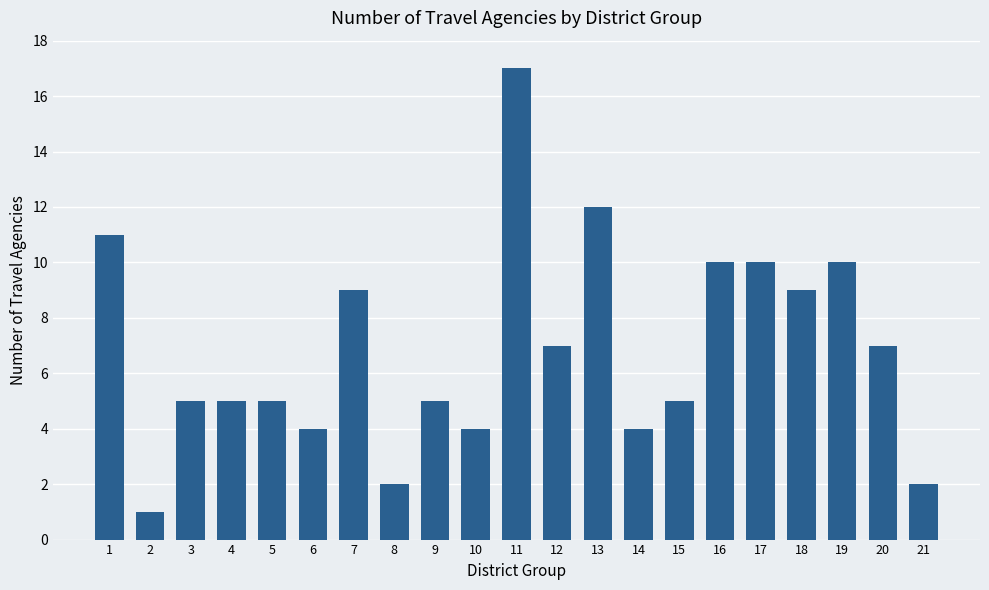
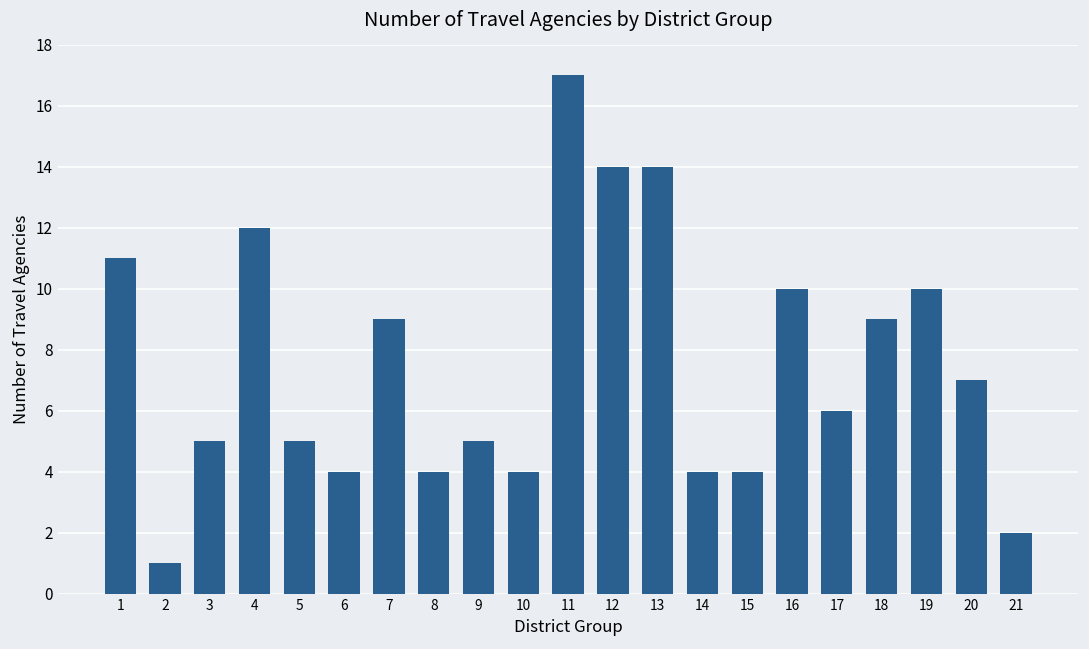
4: 5 -> 12
8: 2 -> 4
12: 7 -> 14
13: 12 -> 14
15: 5 -> 4
17: 10 -> 6
